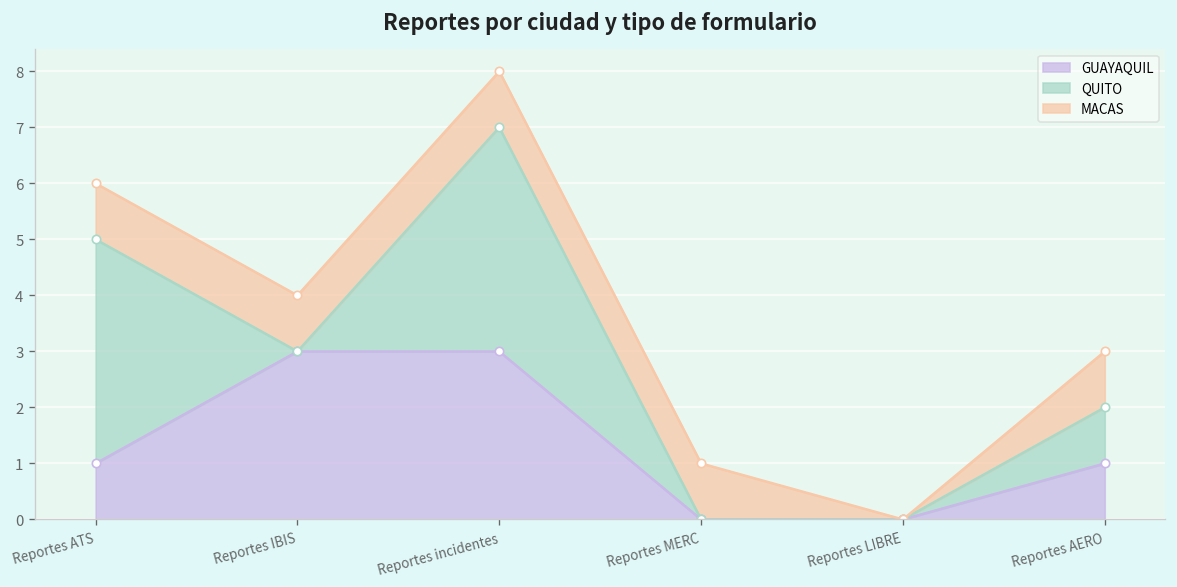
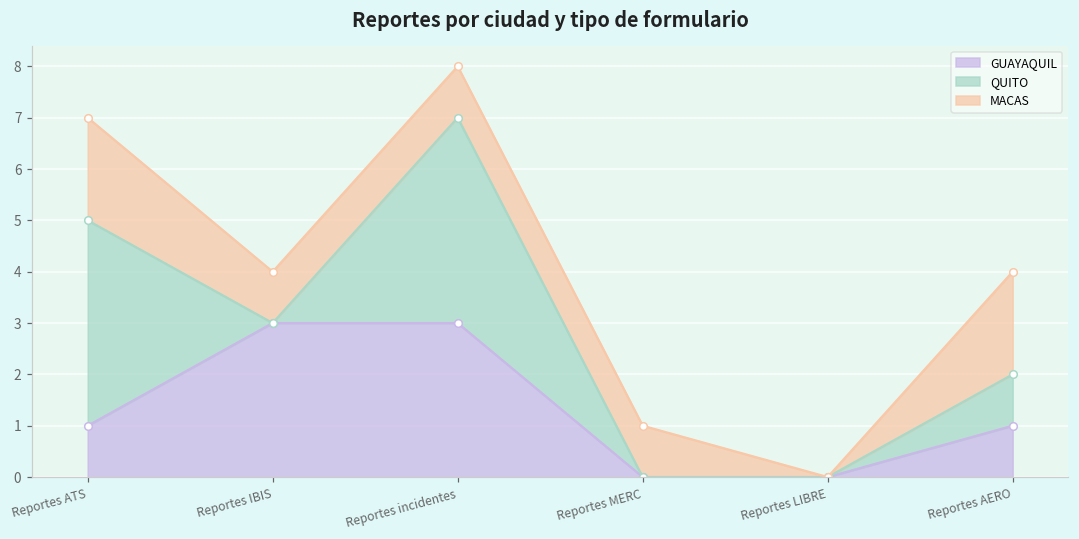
MACAS, Reportes ATS: 1 -> 2
MACAS, Reportes AERO: 1 -> 2
